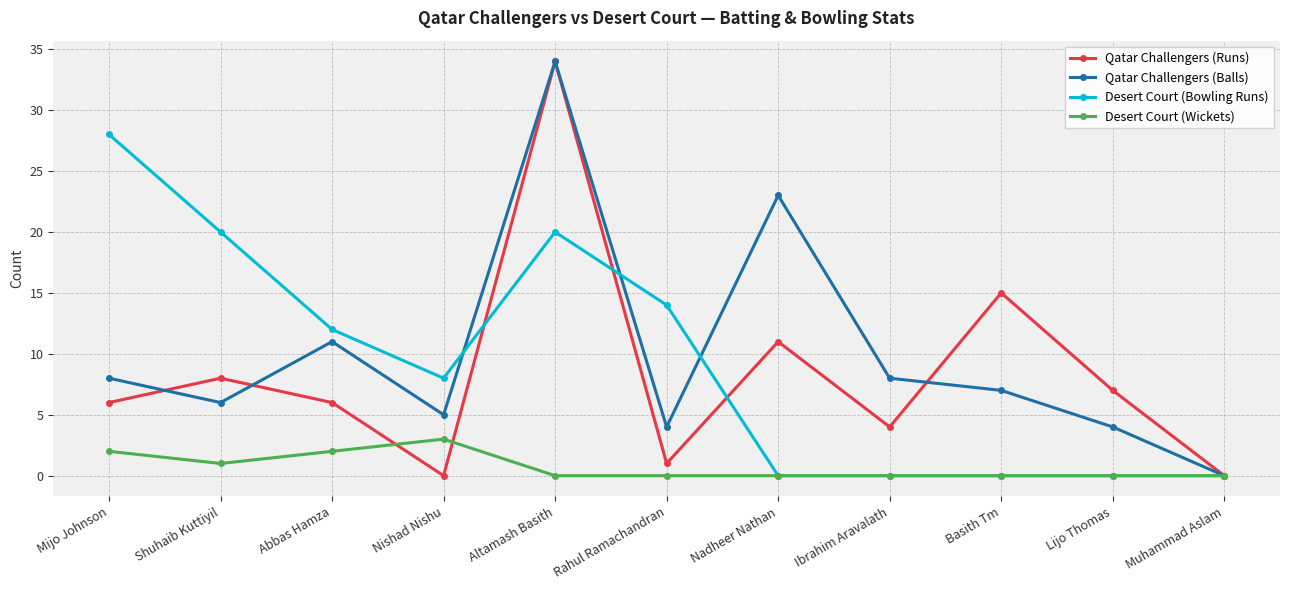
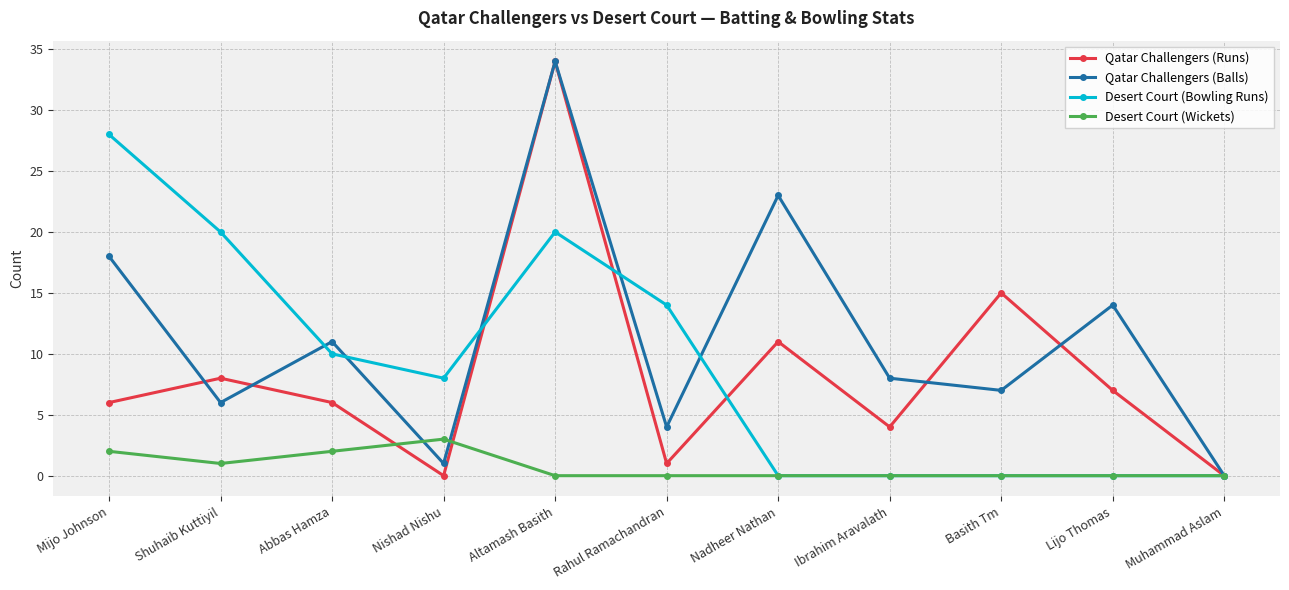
Qatar Challengers (Balls), Mijo Johnson: 8 -> 18
Desert Court (Bowling Runs), Abbas Hamza: 12 -> 10
Qatar Challengers (Balls), Nishad Nishu: 5 -> 1
Qatar Challengers (Balls), Lijo Thomas: 4 -> 14
